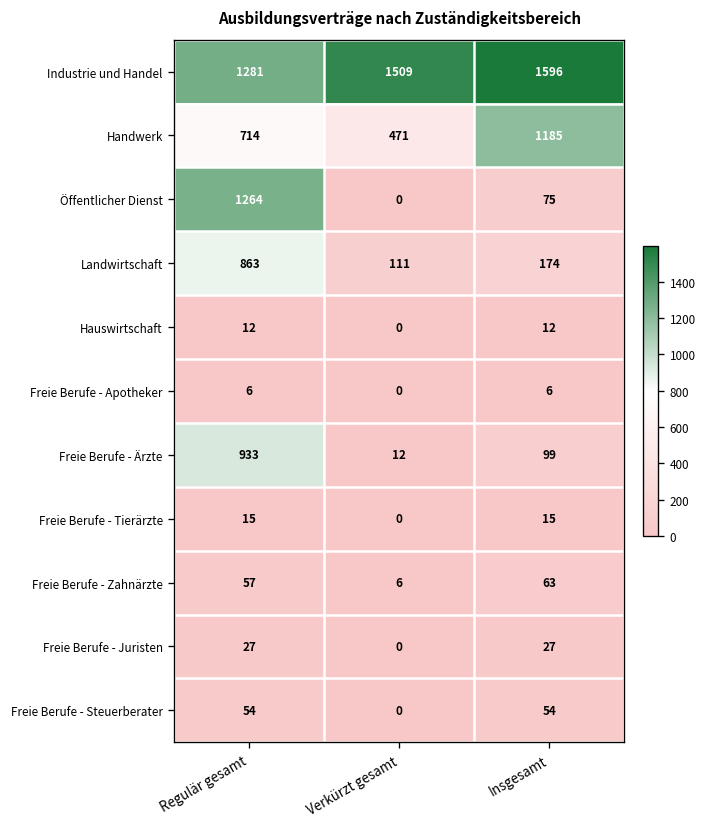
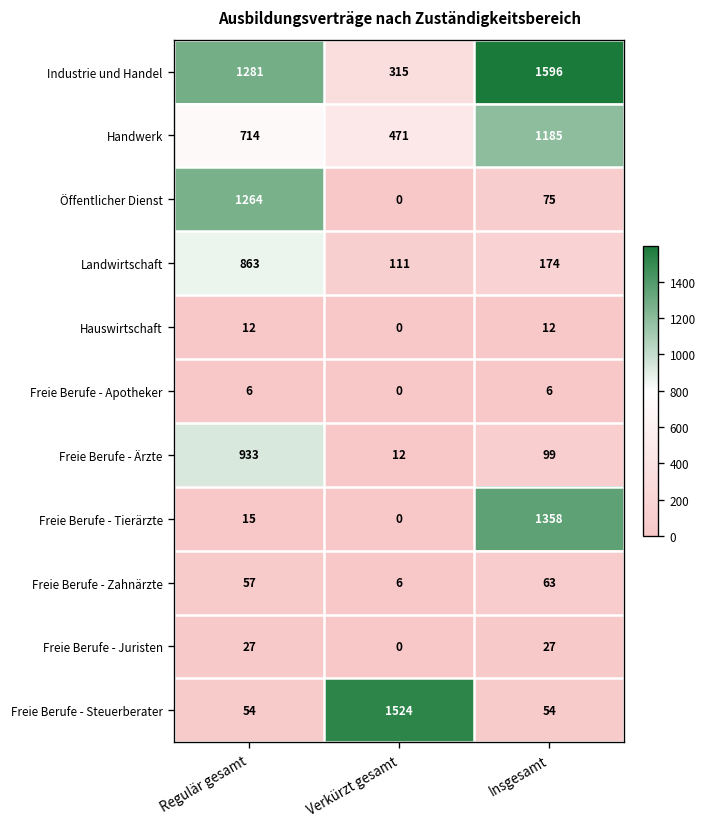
Industrie und Handel, Verkürzt gesamt: 1509 -> 315
Freie Berufe - Tierärzte, Insgesamt: 15 -> 1358
Freie Berufe - Steuerberater, Verkürzt gesamt: 0 -> 1524
